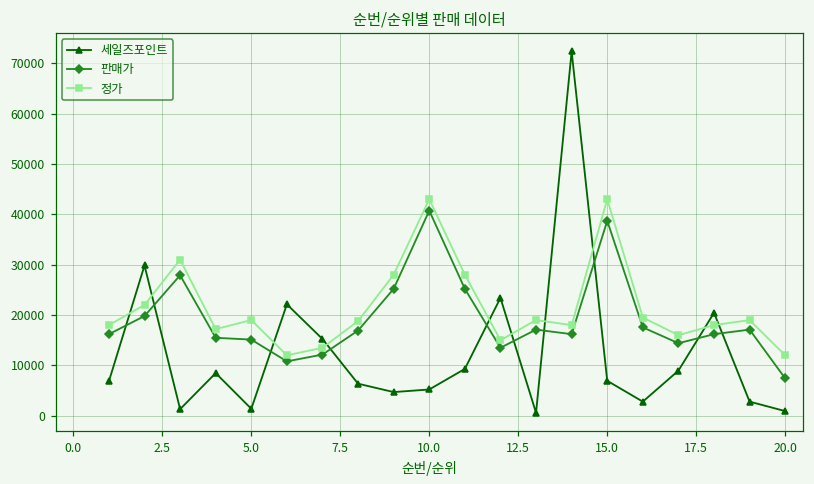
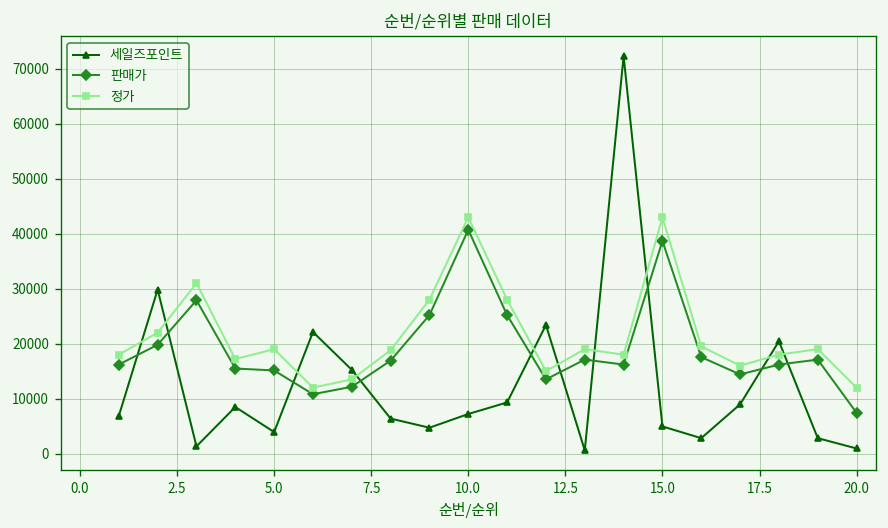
세일즈포인트, 5.0: 1000 -> 4000
세일즈포인트, 10.0: 5000 -> 7000
세일즈포인트, 15.0: 7000 -> 5000
